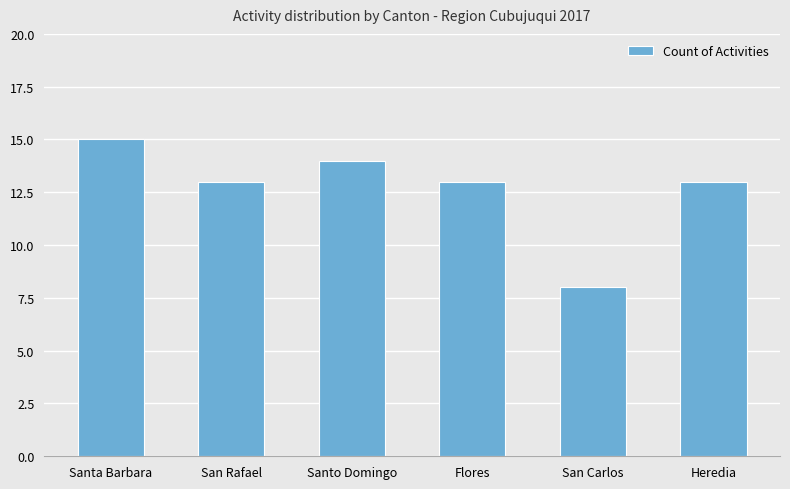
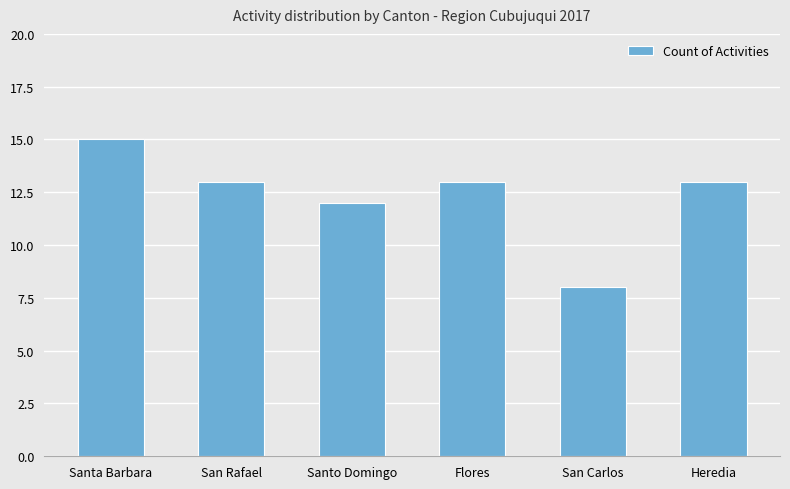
Santo Domingo: 14 -> 12
